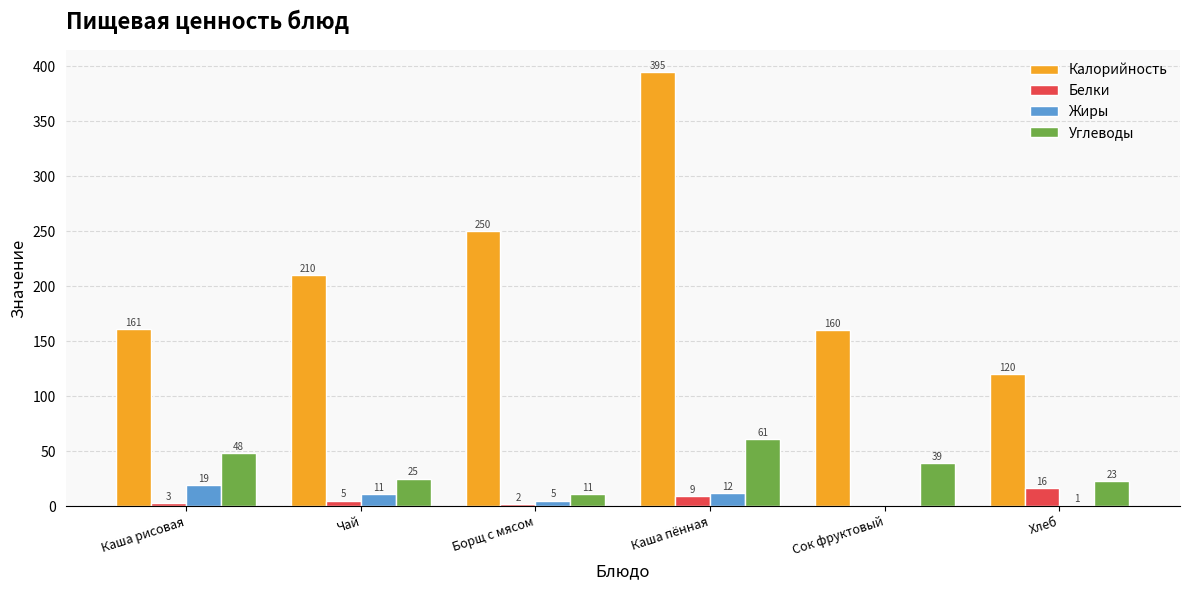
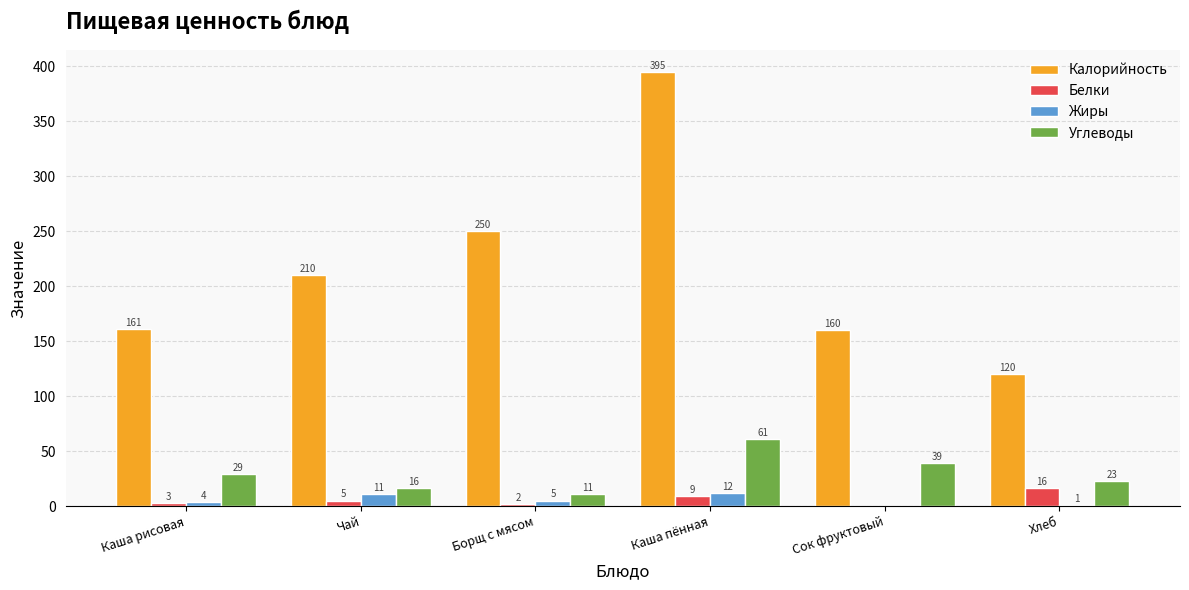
Жиры, Каша рисовая: 19 -> 4
Углеводы, Каша рисовая: 48 -> 29
Углеводы, Чай: 25 -> 16
